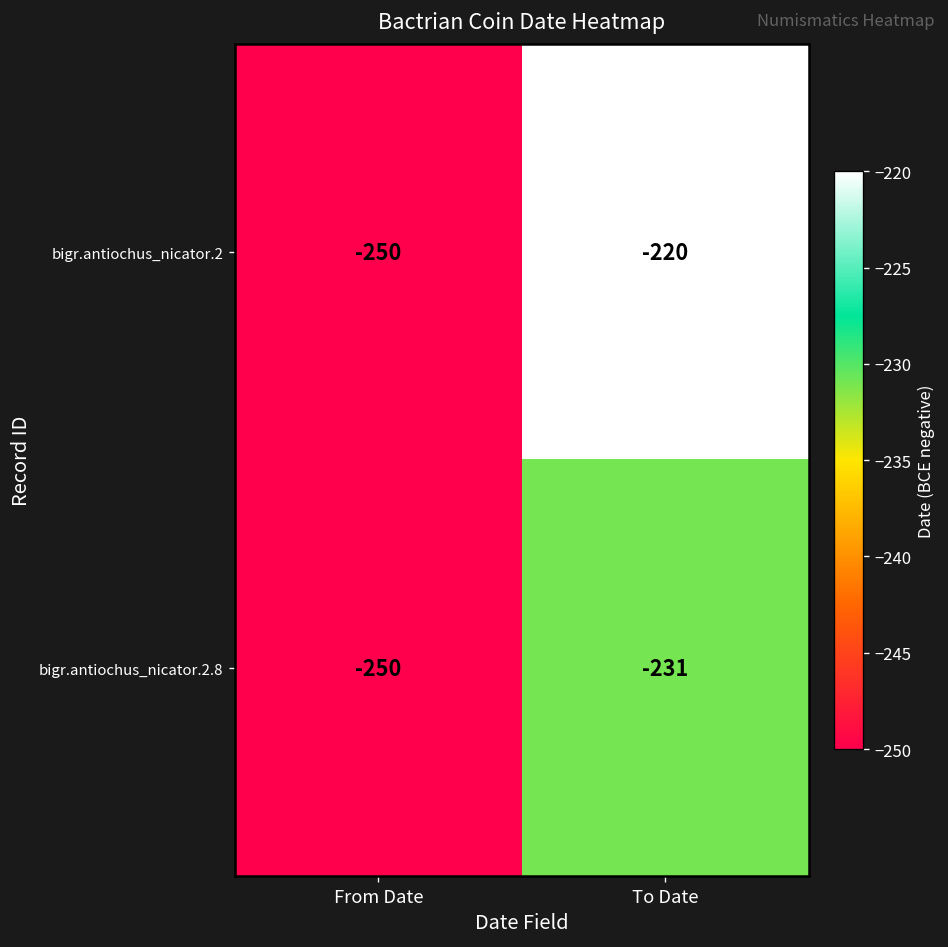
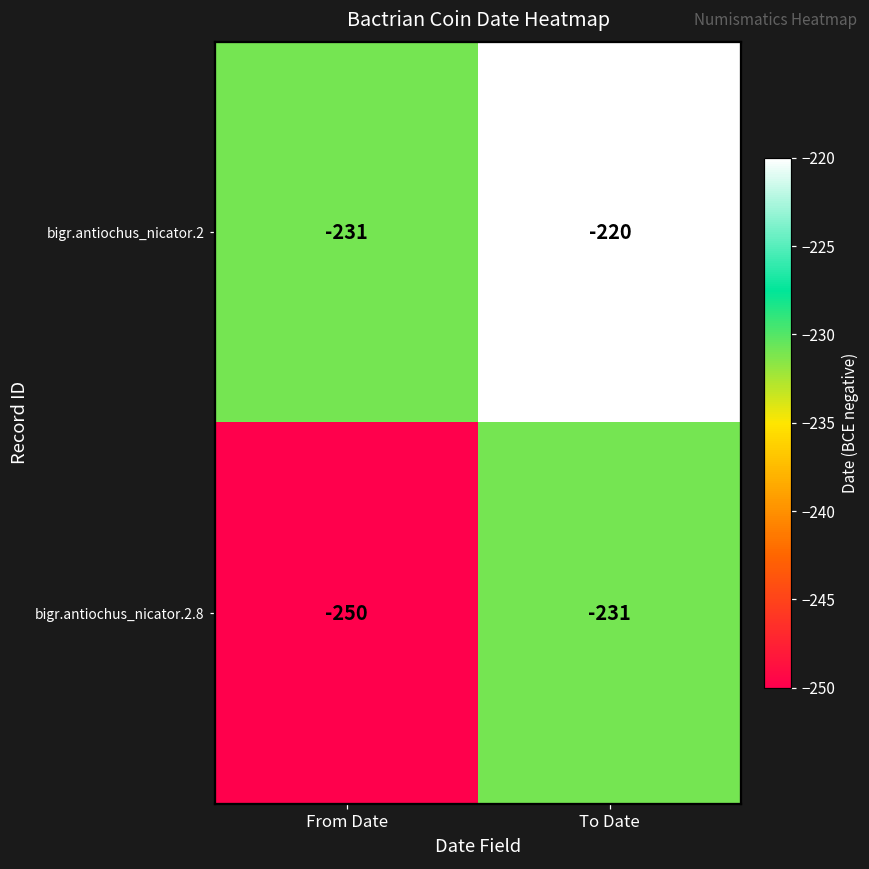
bigr.antiochus_nicator.2, From Date: -250 -> -231
